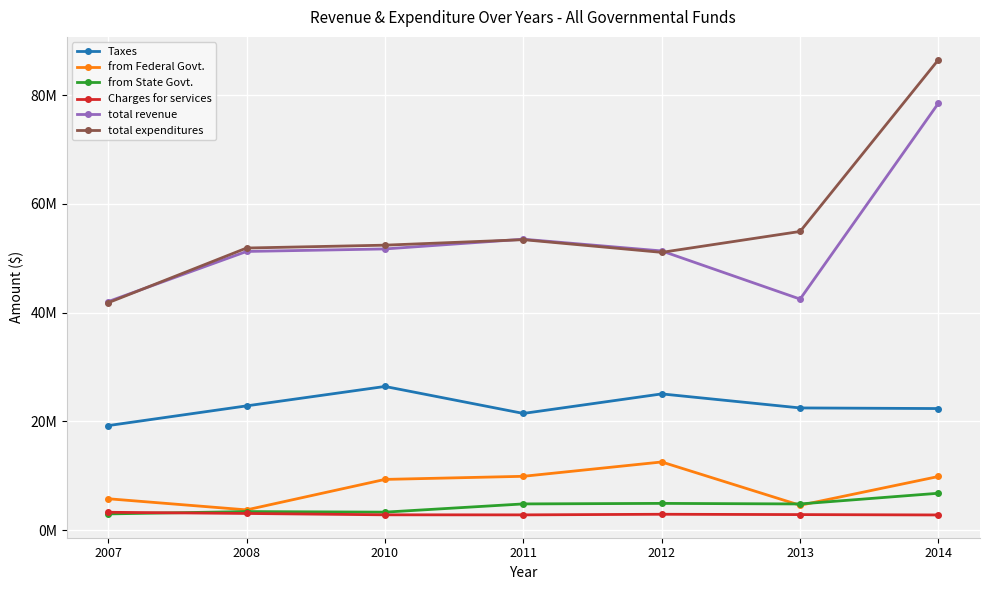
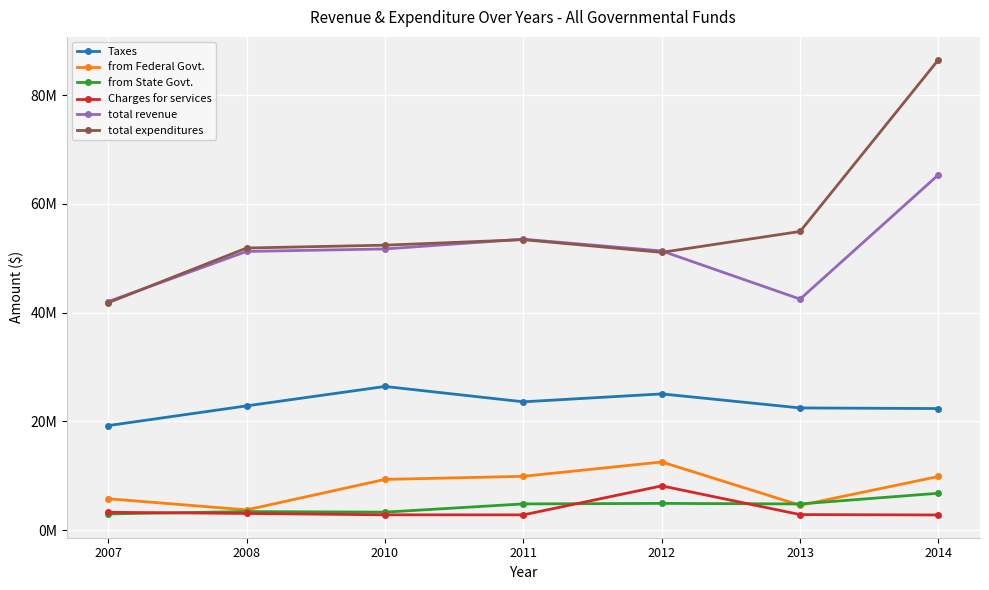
Taxes, 2011: 21000000 -> 24000000
Charges for services, 2012: 3000000 -> 8000000
total revenue, 2014: 79000000 -> 65000000
